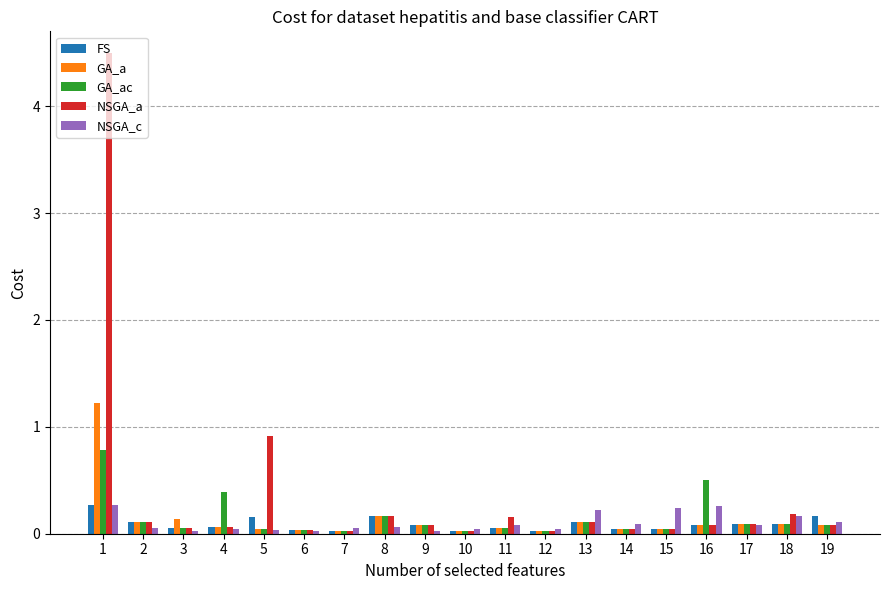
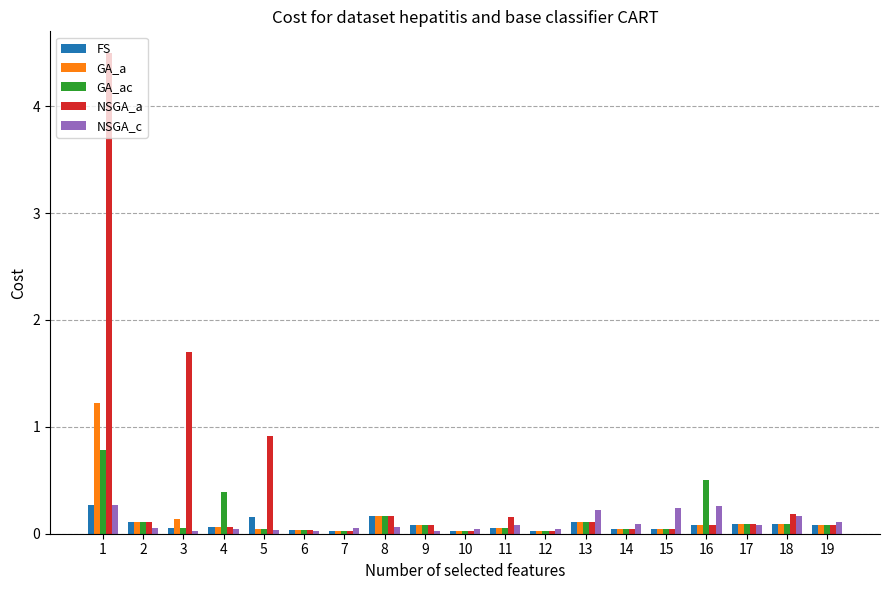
NSGA_a, 3: 0.05 -> 1.70
FS, 19: 0.17 -> 0.08
